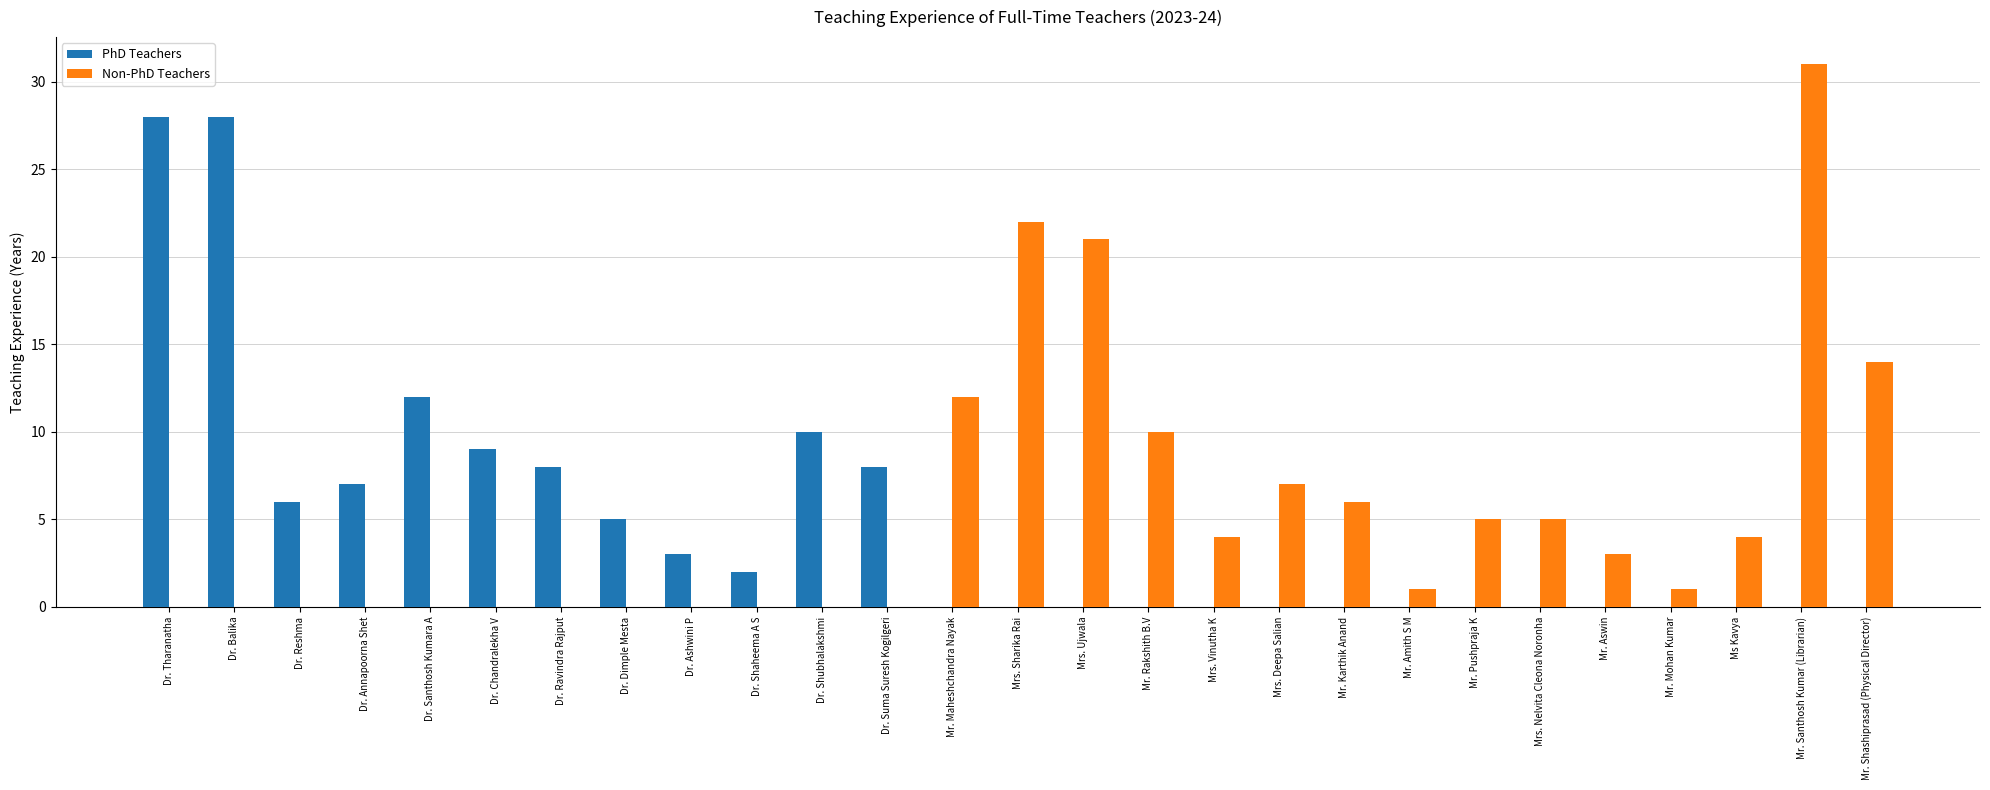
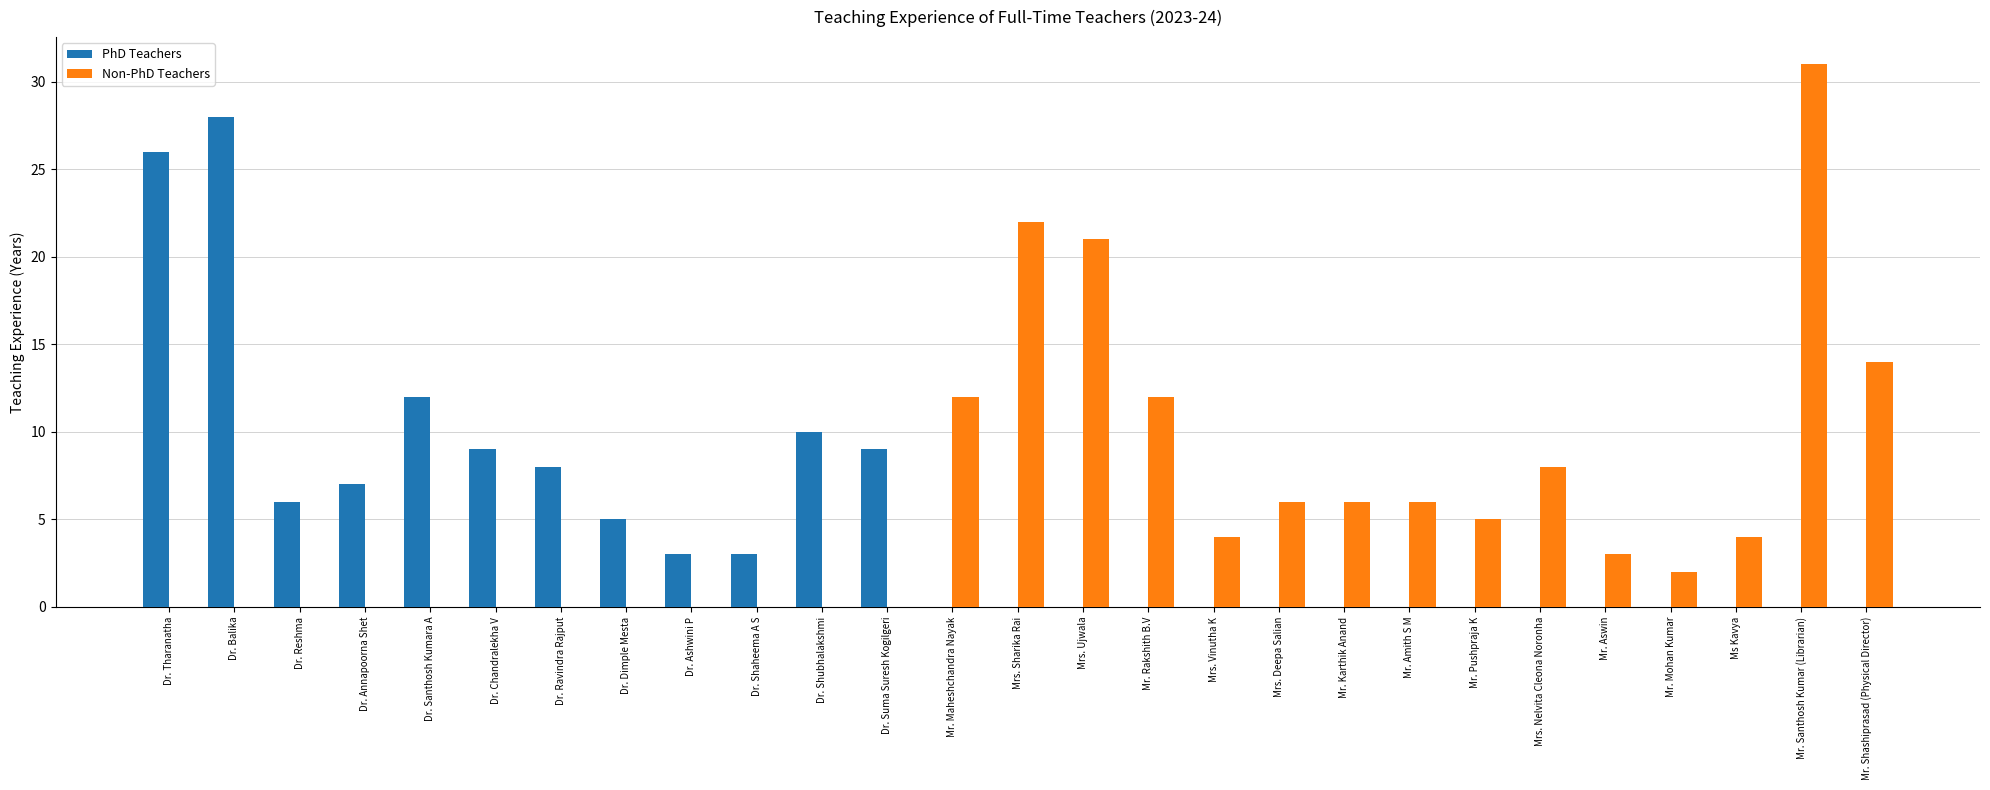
PhD Teachers, Dr. Tharanatha: 28 -> 26
PhD Teachers, Dr. Shaheema A S: 2 -> 3
PhD Teachers, Dr. Suma Suresh Kogilgeri: 8 -> 9
Non-PhD Teachers, Mr. Rakshith B.V: 10 -> 12
Non-PhD Teachers, Mrs. Deepa Salian: 7 -> 6
Non-PhD Teachers, Mr. Amith S M: 1 -> 6
Non-PhD Teachers, Mrs. Nelvita Cleona Noronha: 5 -> 8
Non-PhD Teachers, Mr. Mohan Kumar: 1 -> 2
